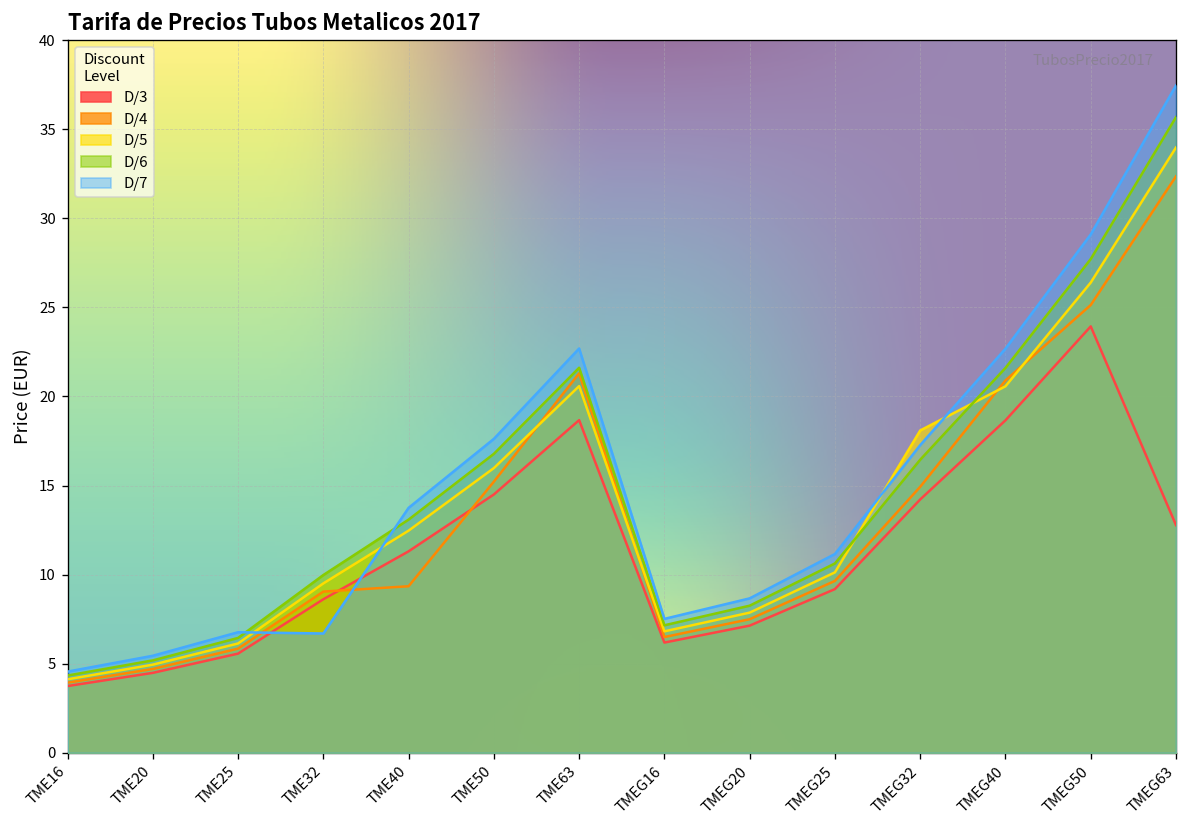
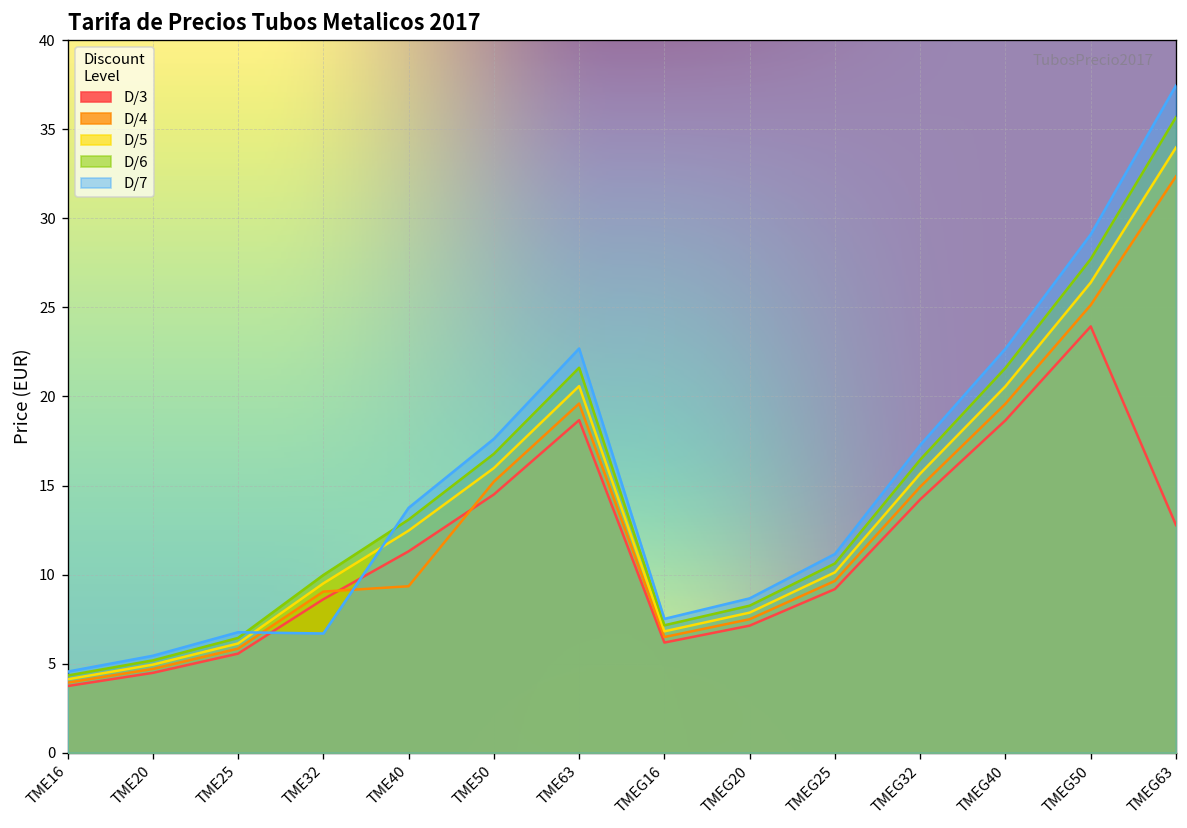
D/4, TME63: 21.3 -> 19.6
D/5, TMEG32: 18.1 -> 15.7
D/4, TMEG40: 20.9 -> 19.6
